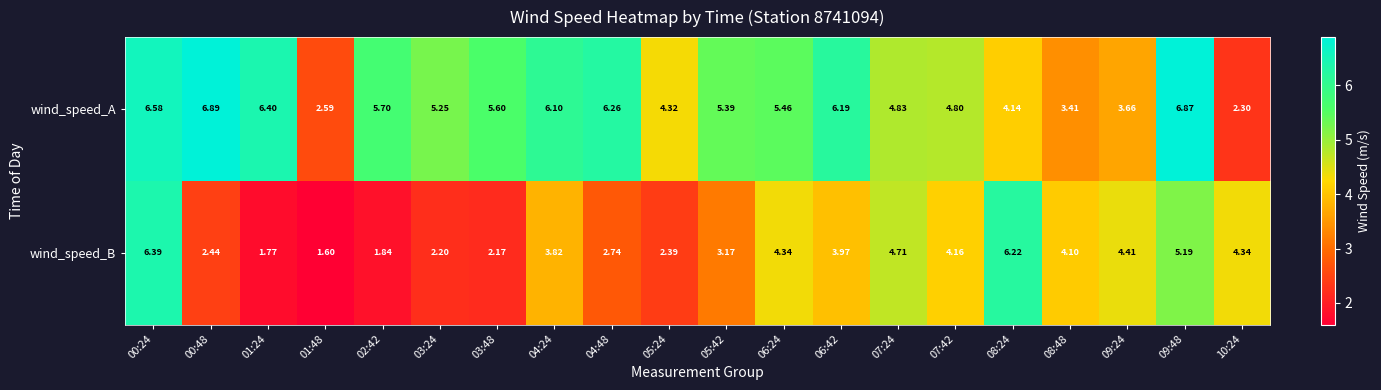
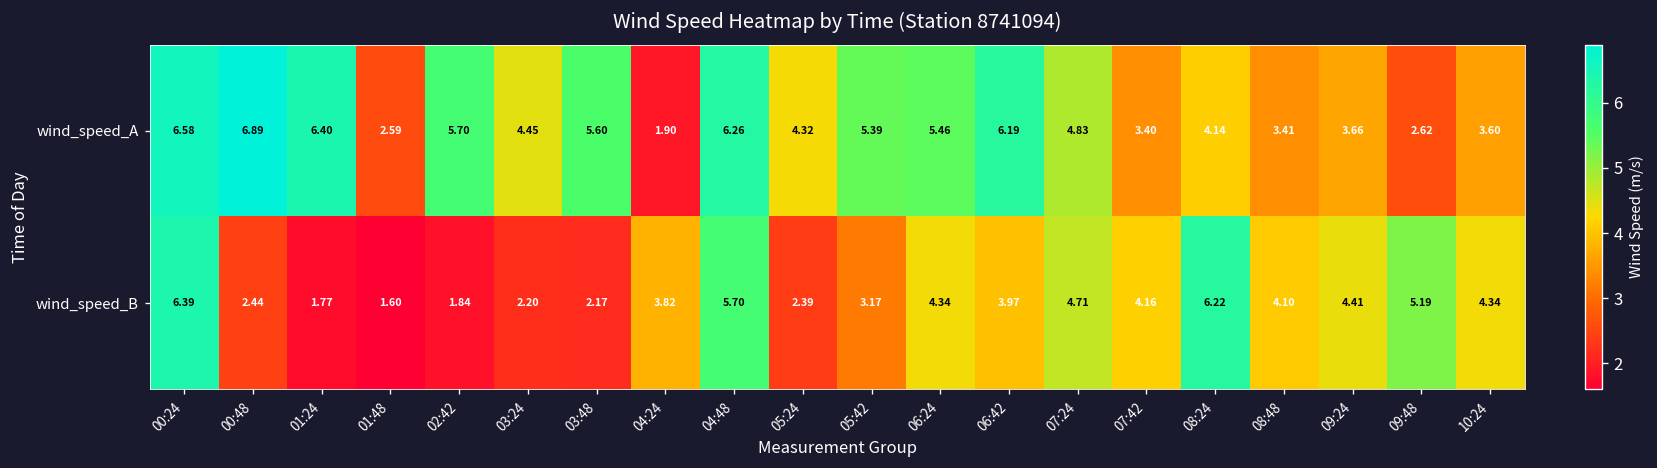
wind_speed_A, 03:24: 5.25 -> 4.45
wind_speed_A, 04:24: 6.10 -> 1.90
wind_speed_A, 07:42: 4.80 -> 3.40
wind_speed_A, 09:48: 6.87 -> 2.62
wind_speed_A, 10:24: 2.30 -> 3.60
wind_speed_B, 04:48: 2.74 -> 5.70
